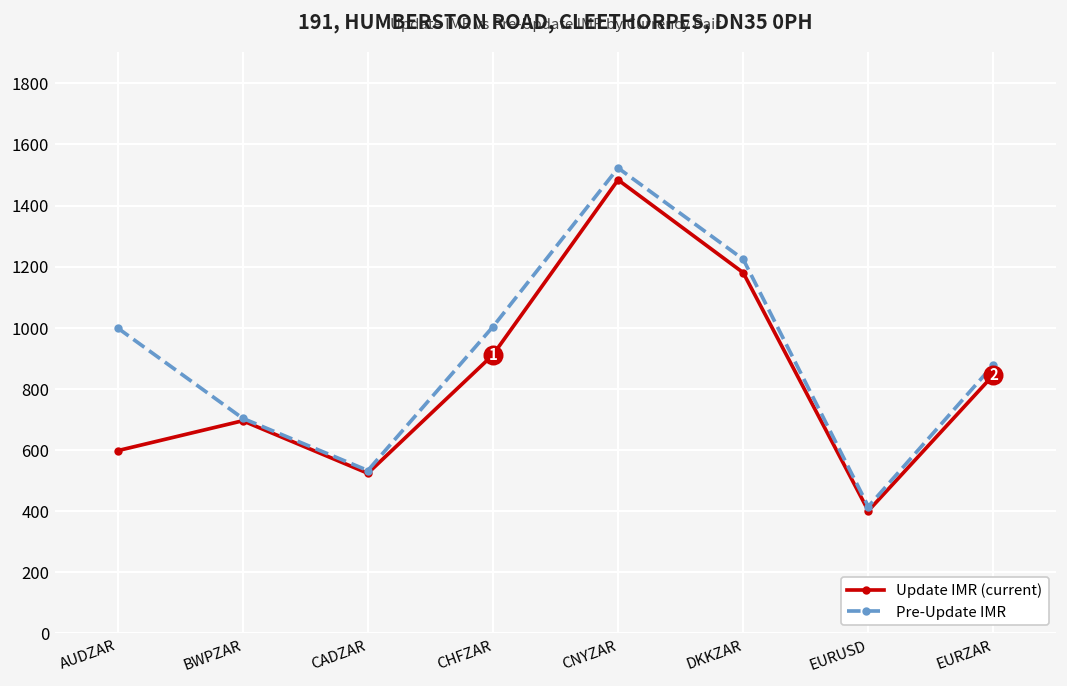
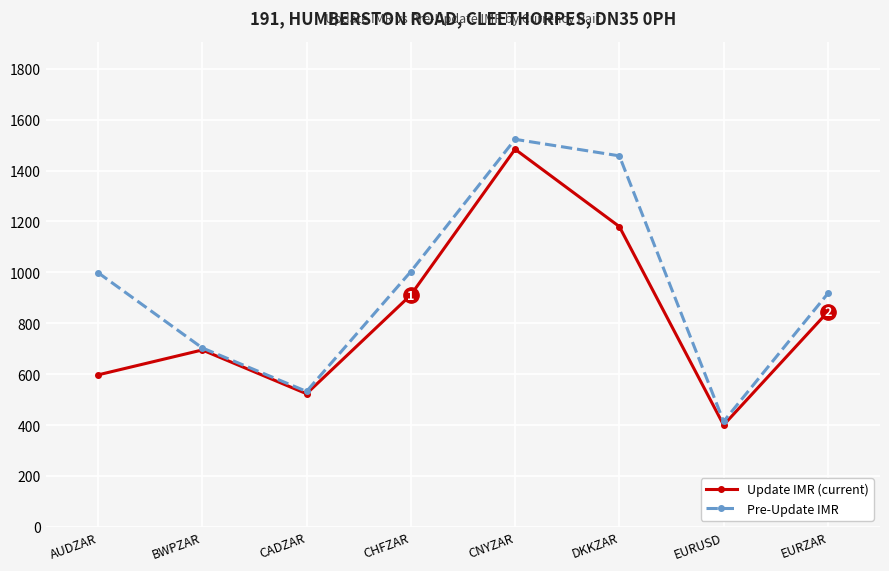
Pre-Update IMR, DKKZAR: 1220 -> 1460
Pre-Update IMR, EURZAR: 880 -> 920
